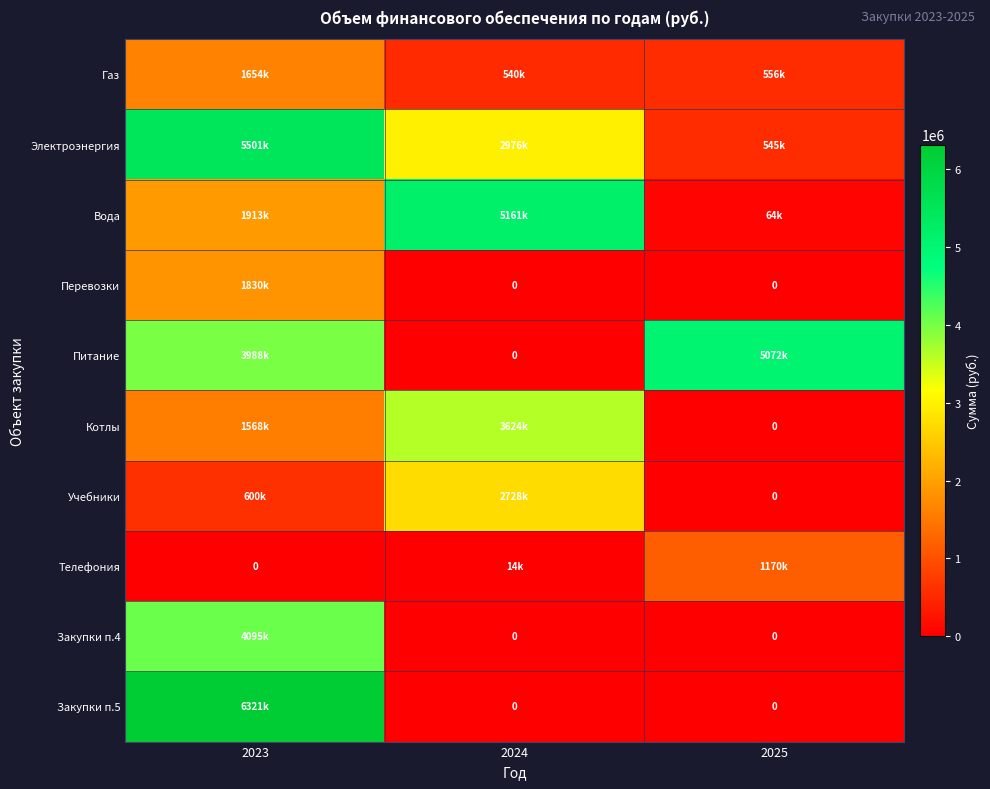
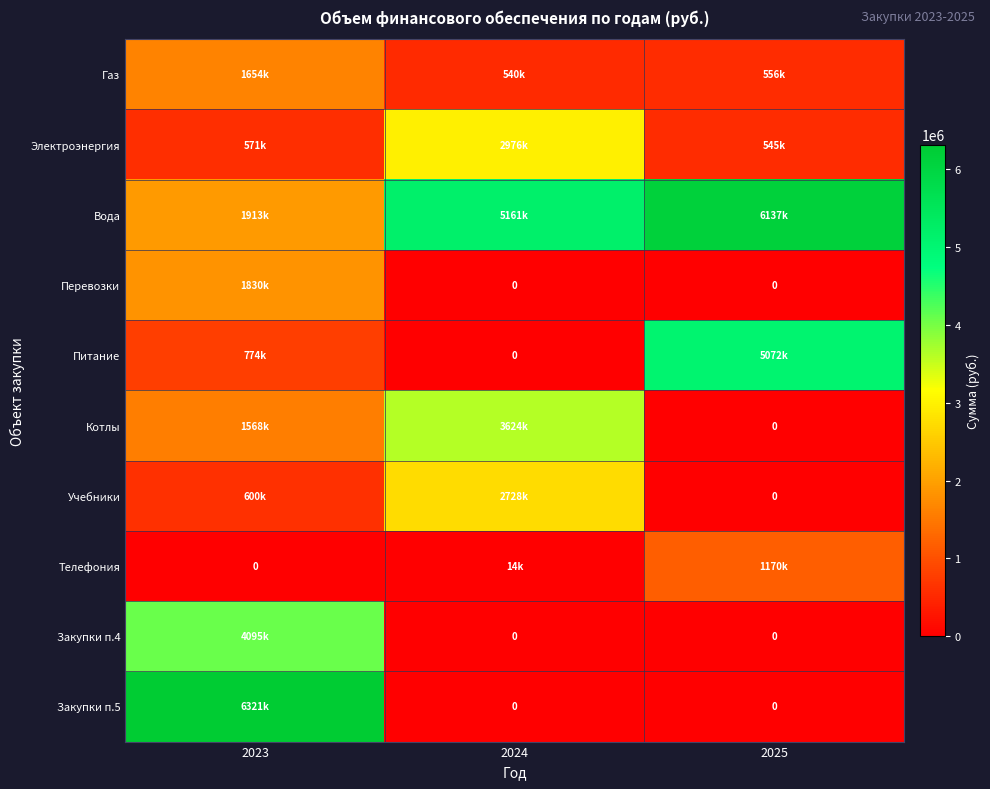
Электроэнергия, 2023: 5501k -> 571k
Вода, 2025: 64k -> 6137k
Питание, 2023: 3988k -> 774k
